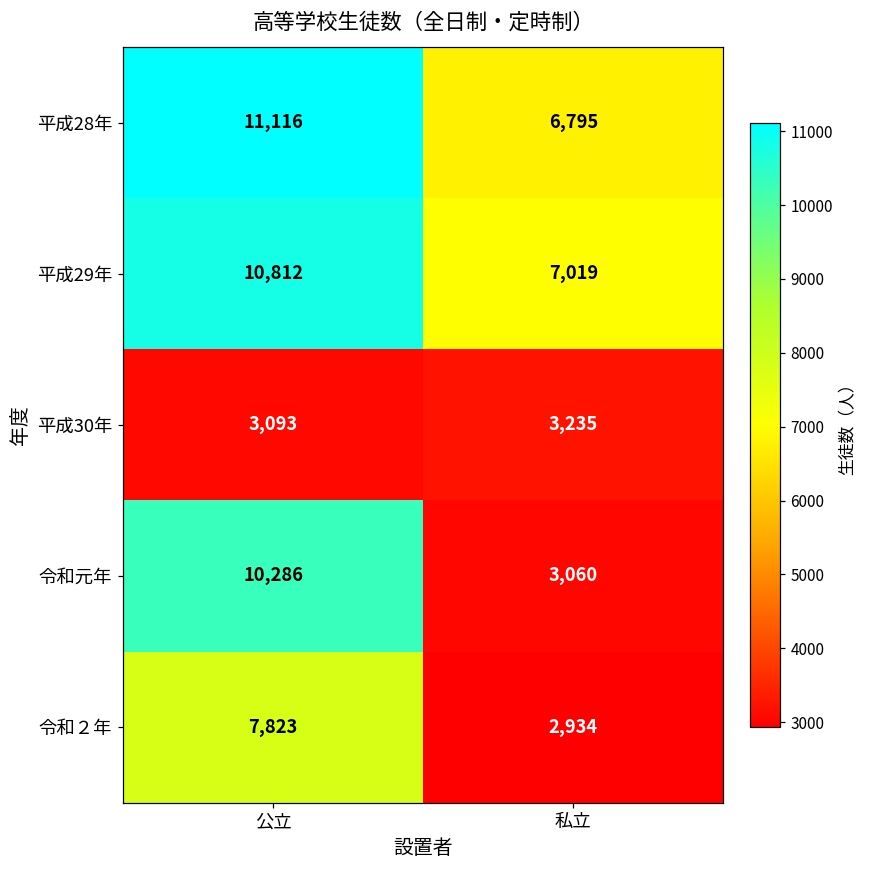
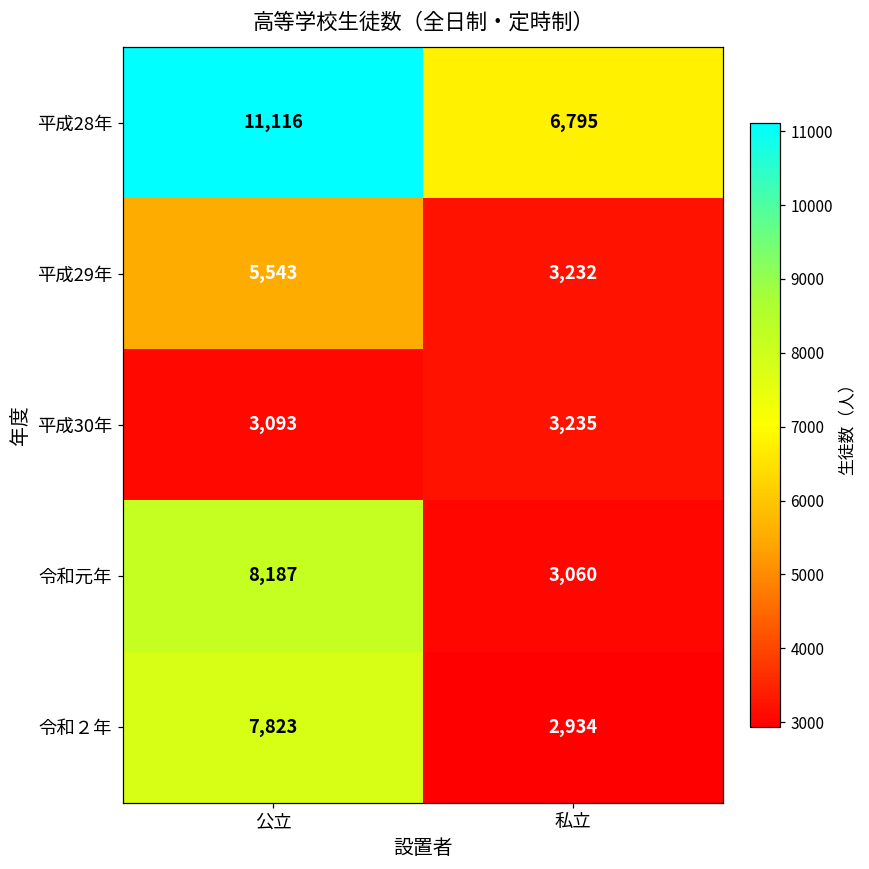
平成29年, 公立: 10,812 -> 5,543
平成29年, 私立: 7,019 -> 3,232
令和元年, 公立: 10,286 -> 8,187
